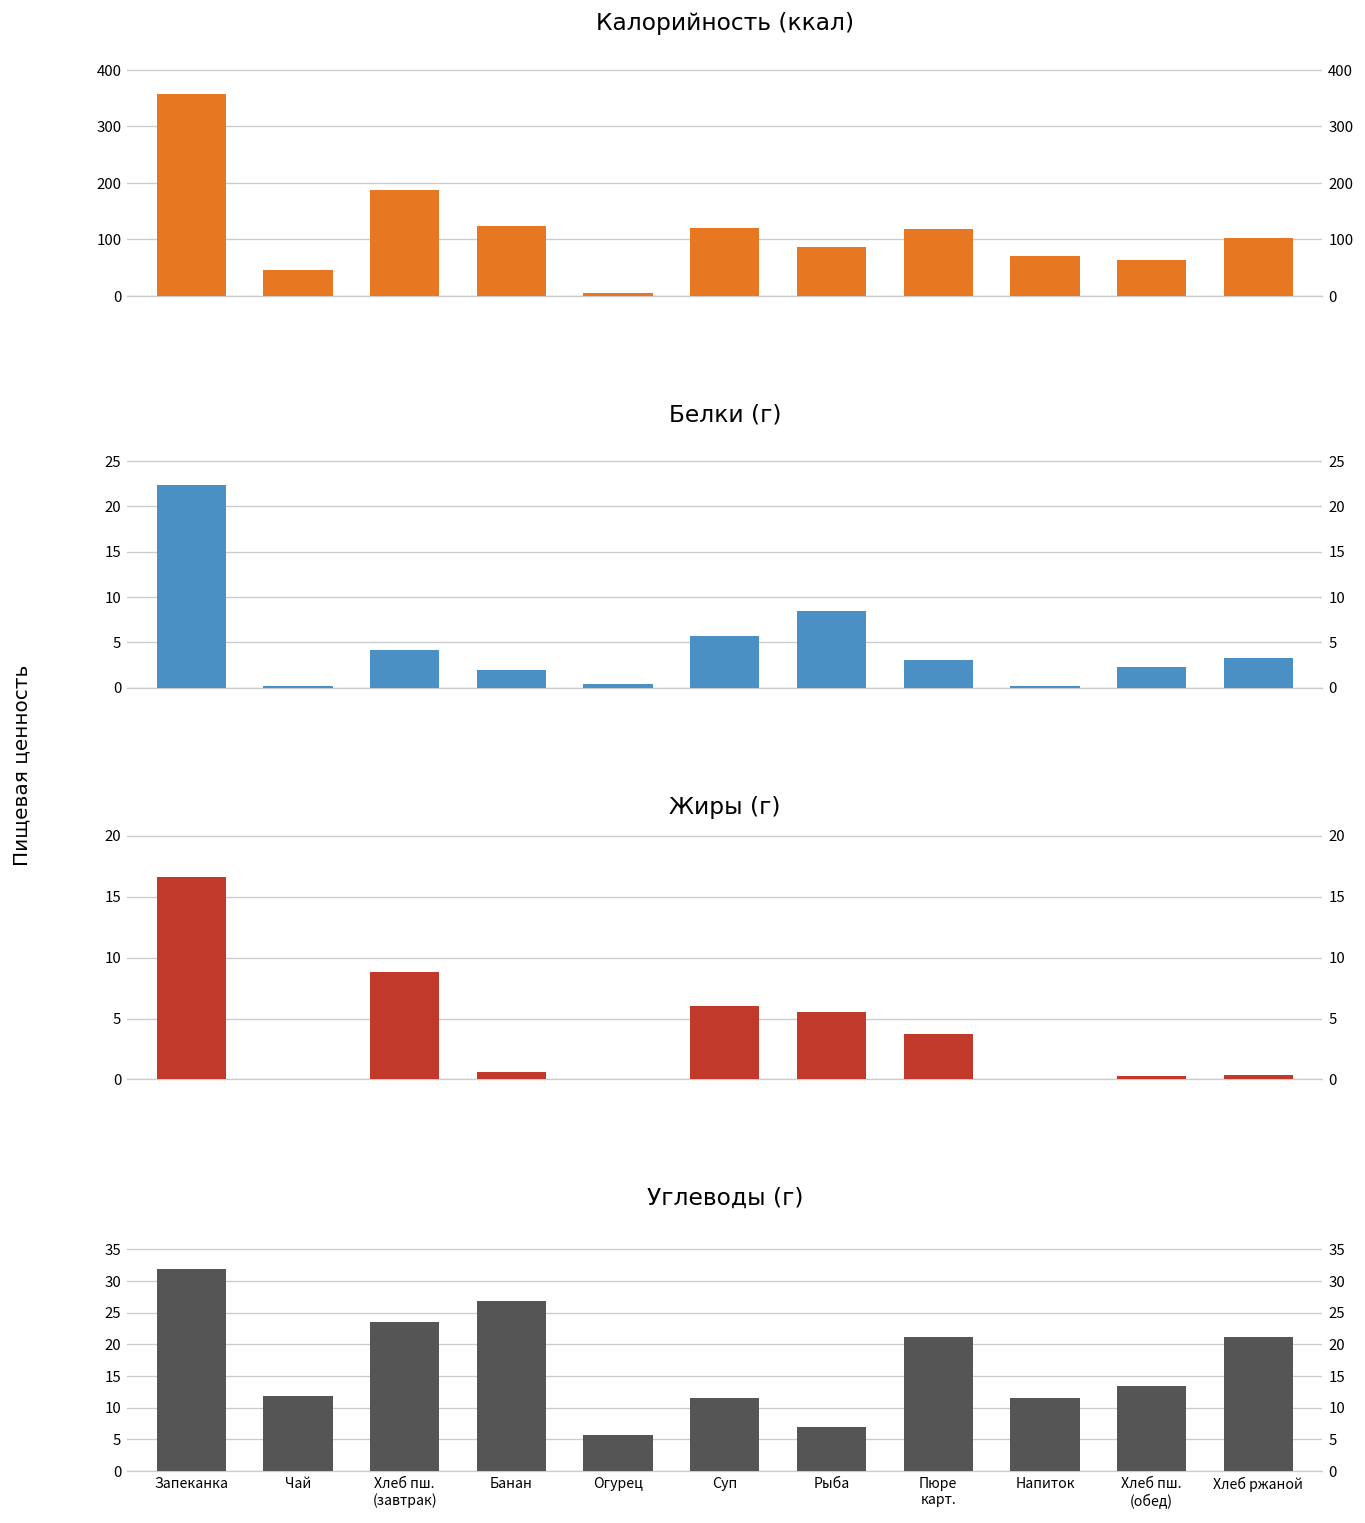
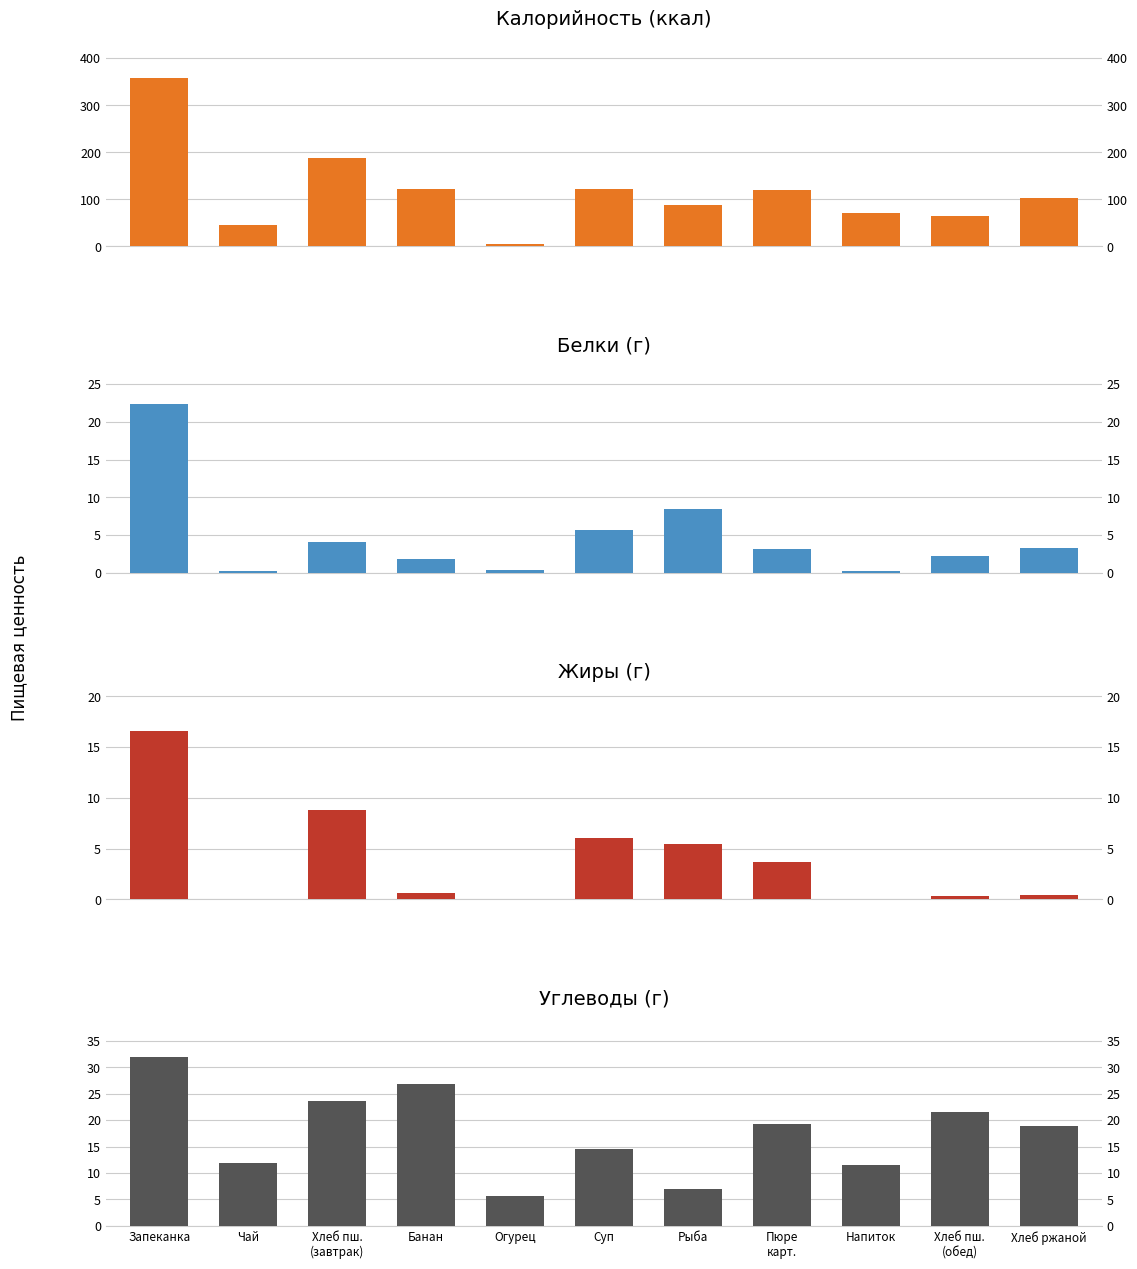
Углеводы (г), Суп: 12 -> 15
Углеводы (г), Пюре карт.: 21 -> 19
Углеводы (г), Хлеб пш. (обед): 13 -> 22
Углеводы (г), Хлеб ржаной: 21 -> 19
